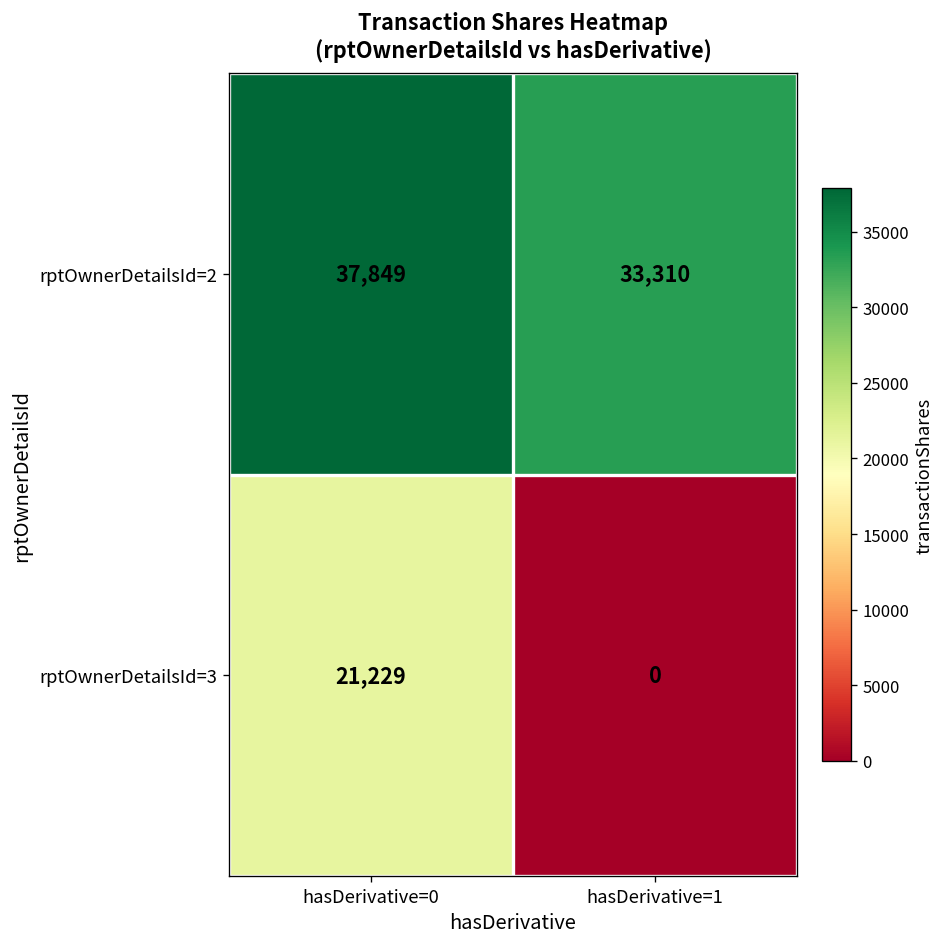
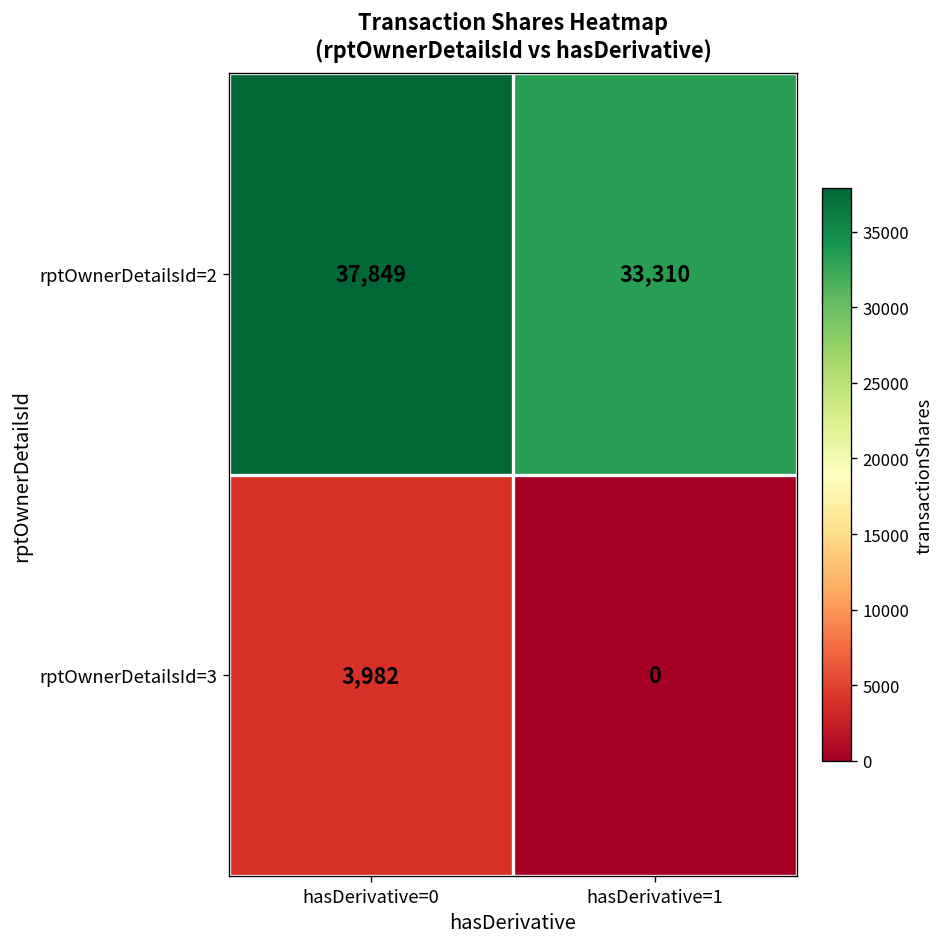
rptOwnerDetailsId=3, hasDerivative=0: 21,229 -> 3,982
